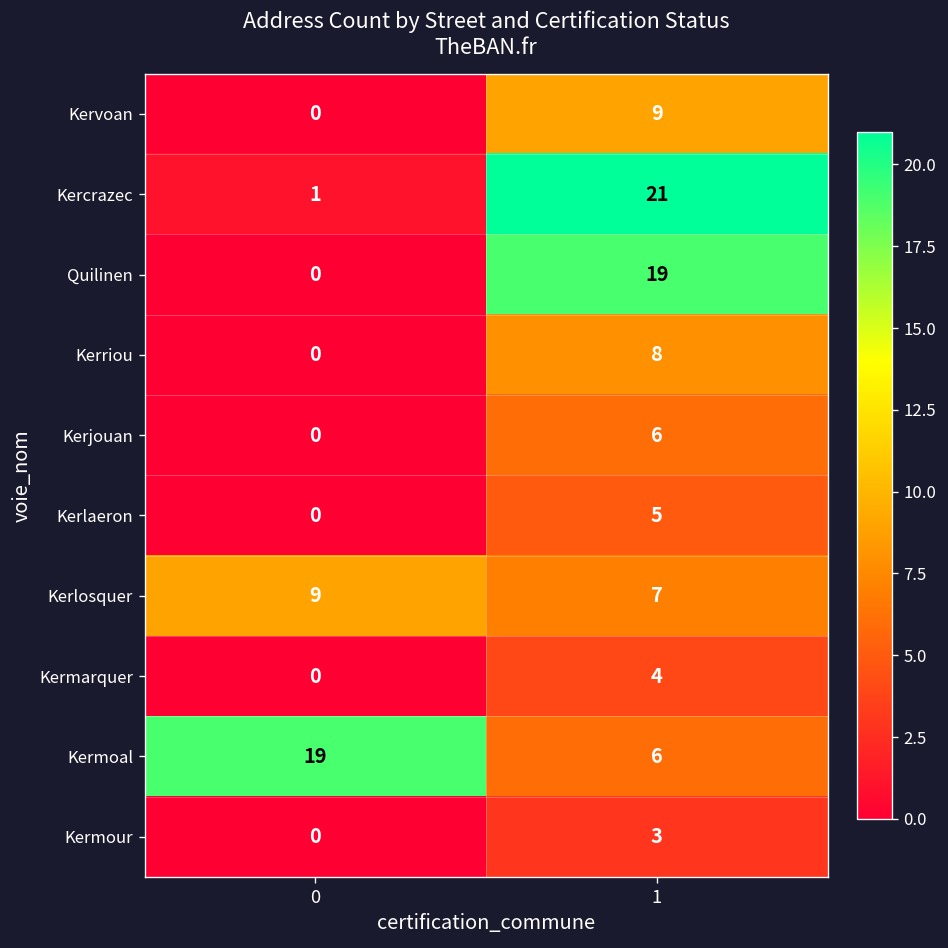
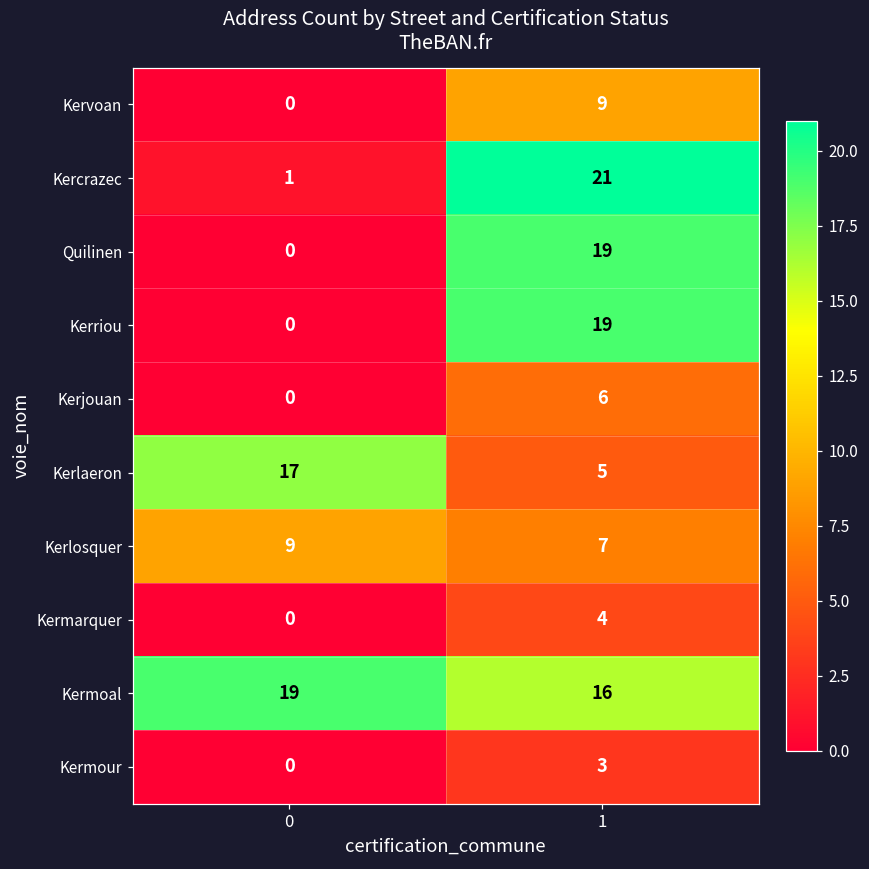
Kerriou, 1: 8 -> 19
Kerlaeron, 0: 0 -> 17
Kermoal, 1: 6 -> 16
